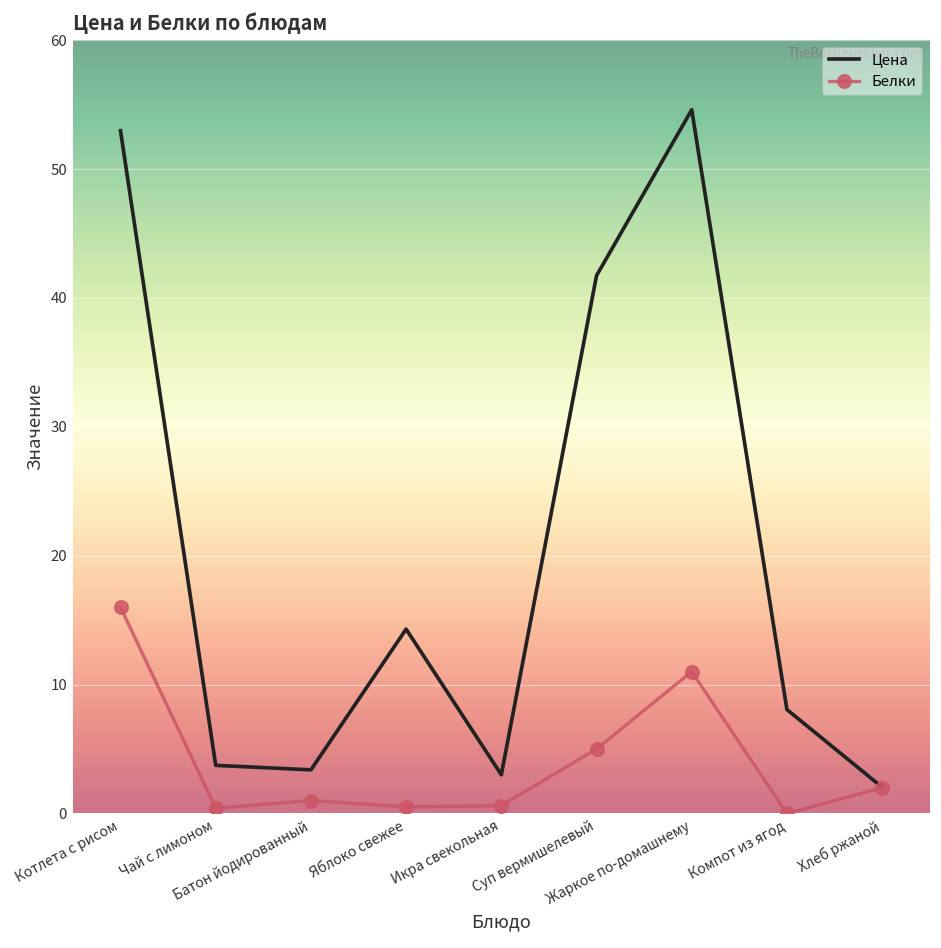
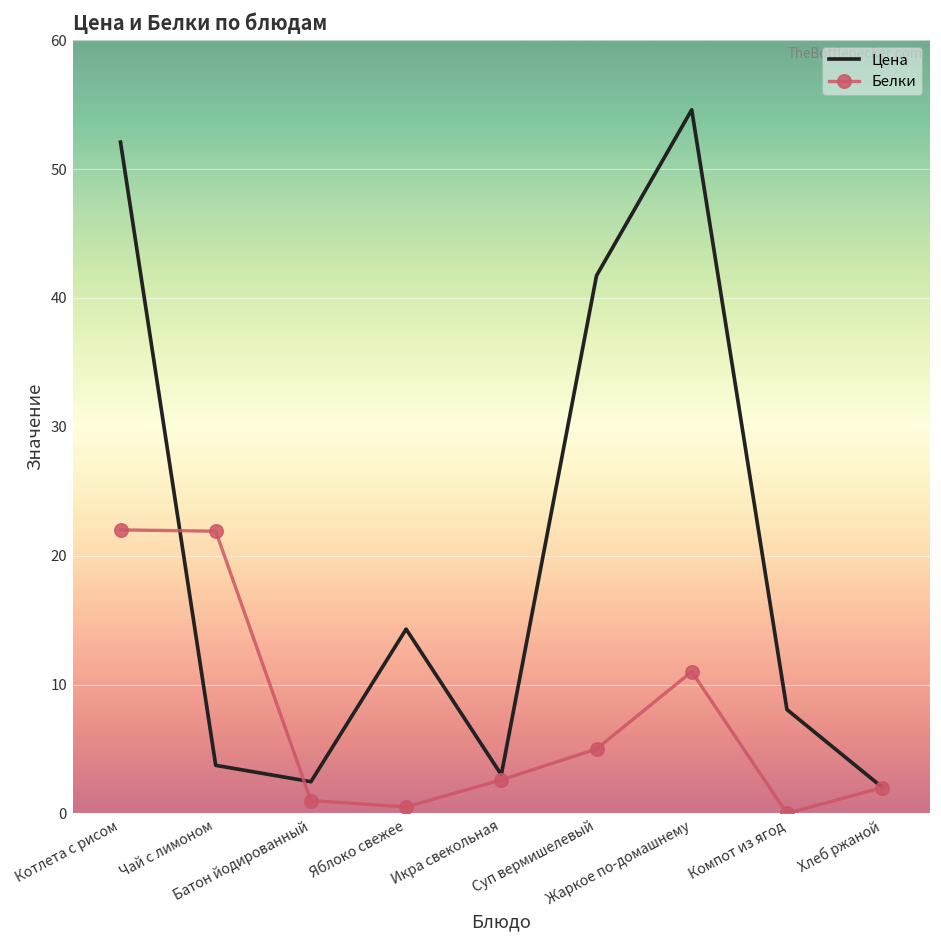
Цена, Котлета с рисом: 53.0 -> 52.1
Белки, Котлета с рисом: 16 -> 22
Белки, Чай с лимоном: 0.4 -> 21.9
Цена, Батон йодированный: 3.4 -> 2.5
Белки, Икра свекольная: 0.6 -> 2.6
